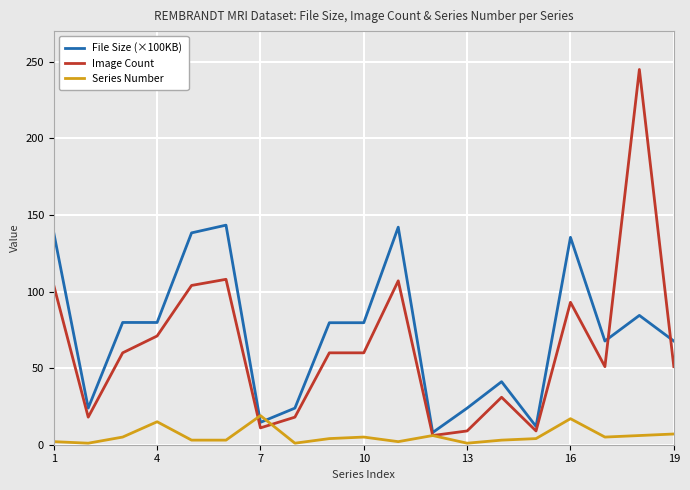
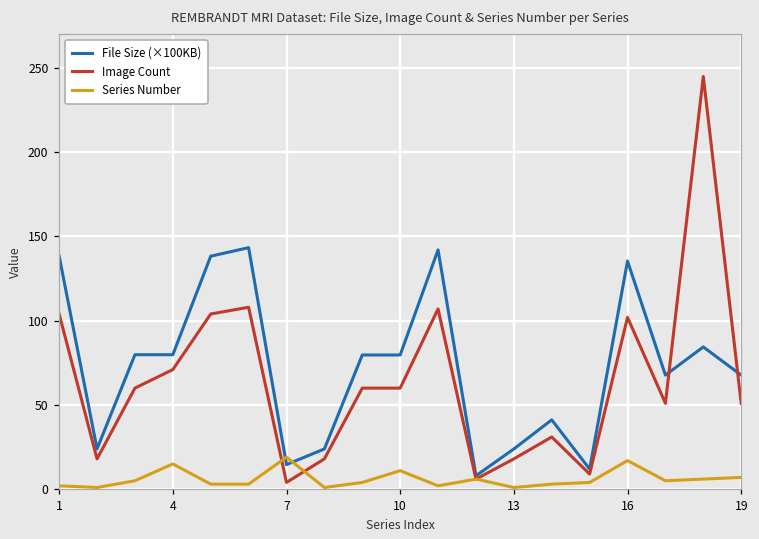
Image Count, 7: 11 -> 4
Series Number, 10: 5 -> 11
Image Count, 13: 9 -> 18
Image Count, 16: 93 -> 102
